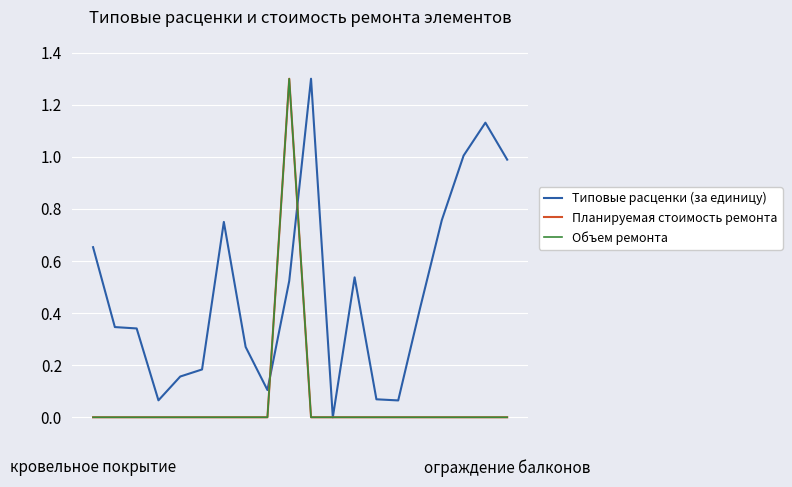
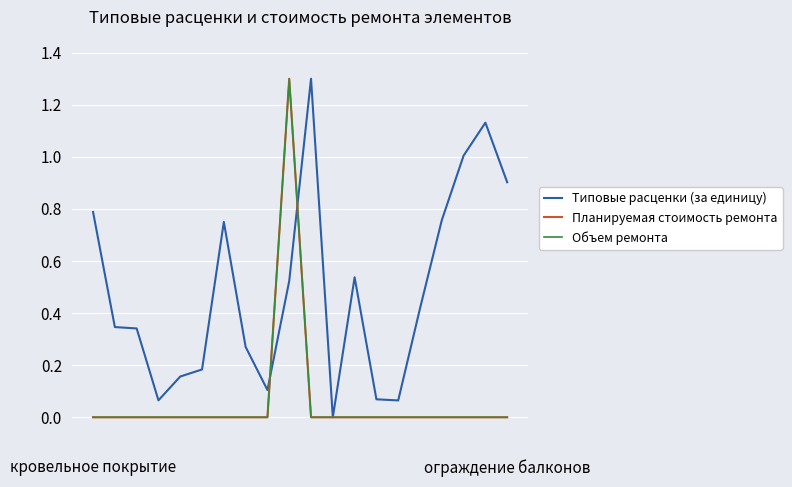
Типовые расценки (за единицу), кровельное покрытие: 0.65 -> 0.79
Типовые расценки (за единицу), ограждение балконов: 0.99 -> 0.90
